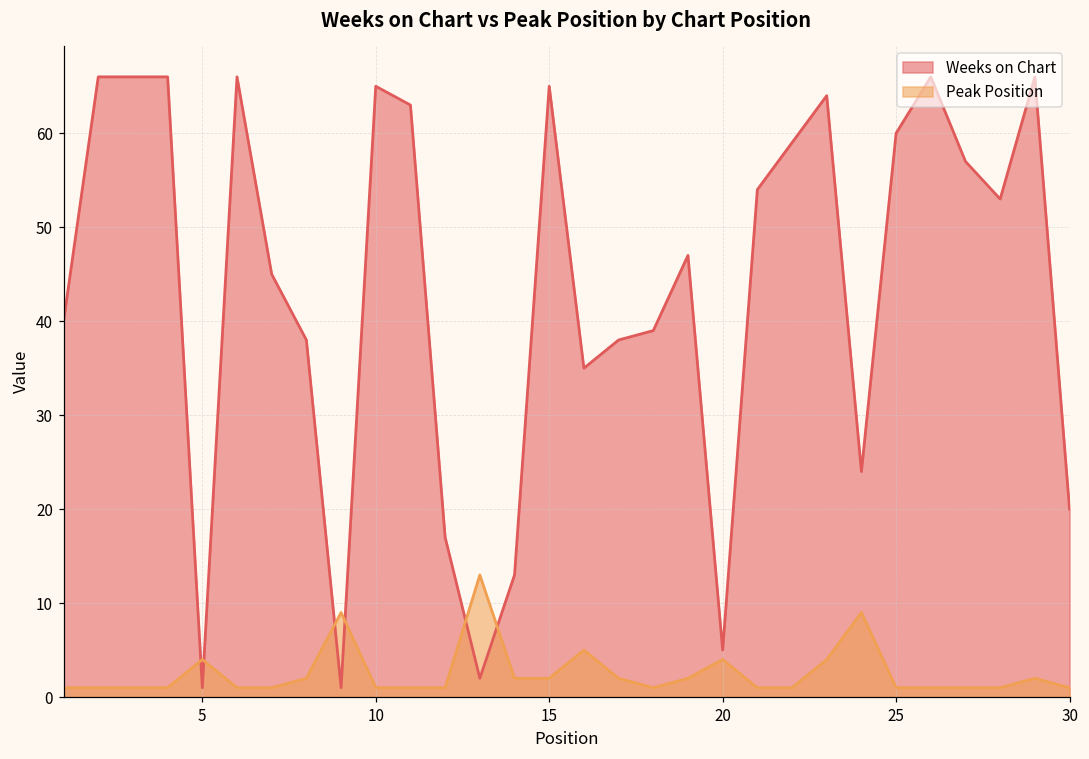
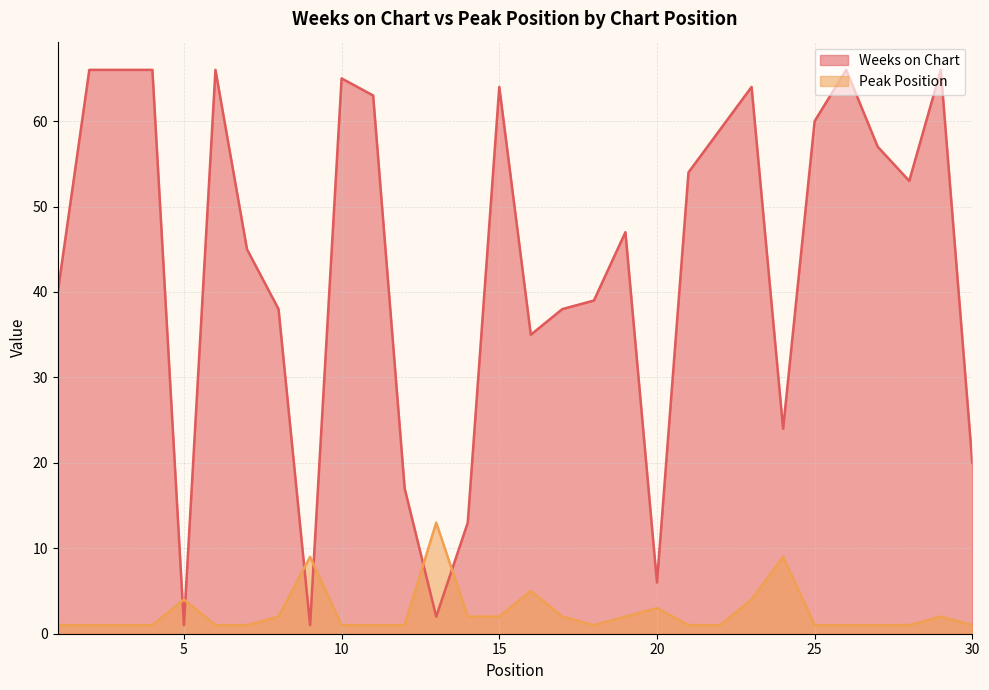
Weeks on Chart, 15: 65 -> 64
Weeks on Chart, 20: 5 -> 6
Peak Position, 20: 4 -> 3
